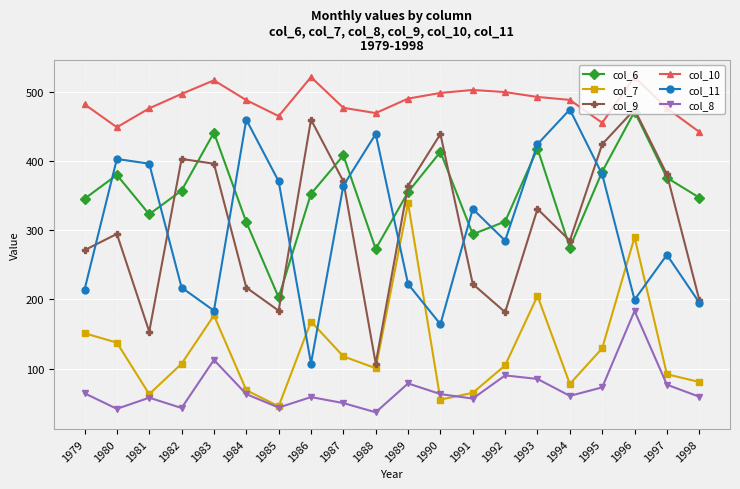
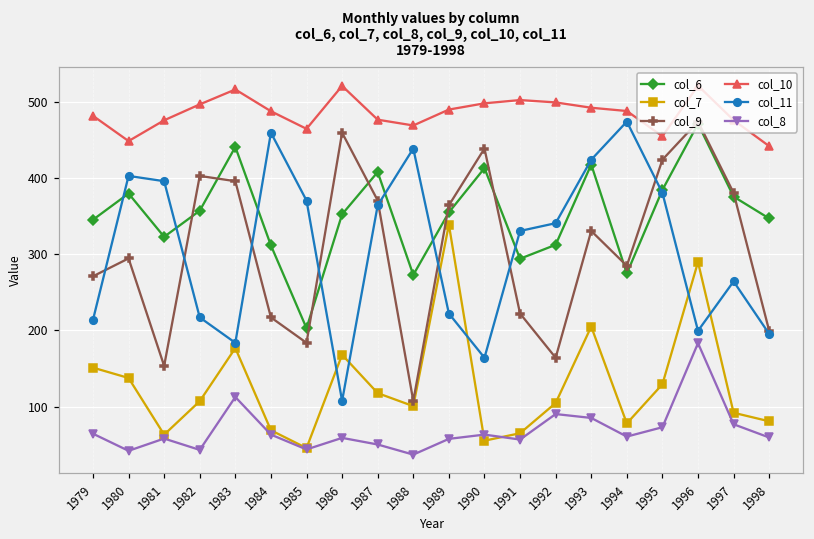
col_8, 1989: 80 -> 60
col_9, 1992: 180 -> 160
col_11, 1992: 280 -> 340
